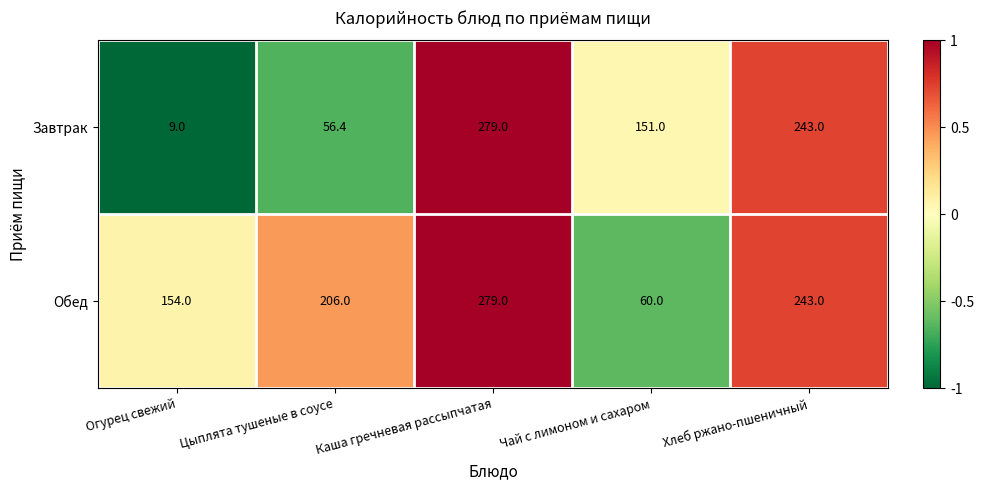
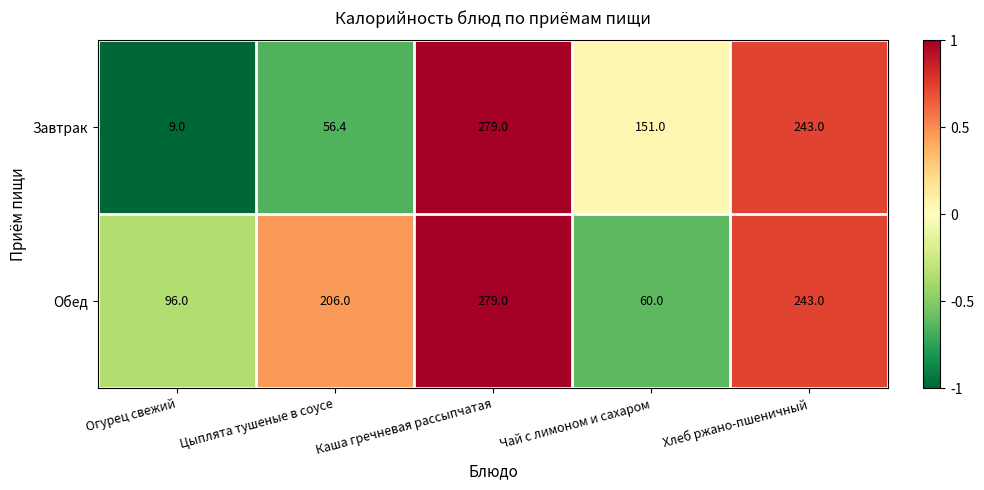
Обед, Огурец свежий: 154.0 -> 96.0
